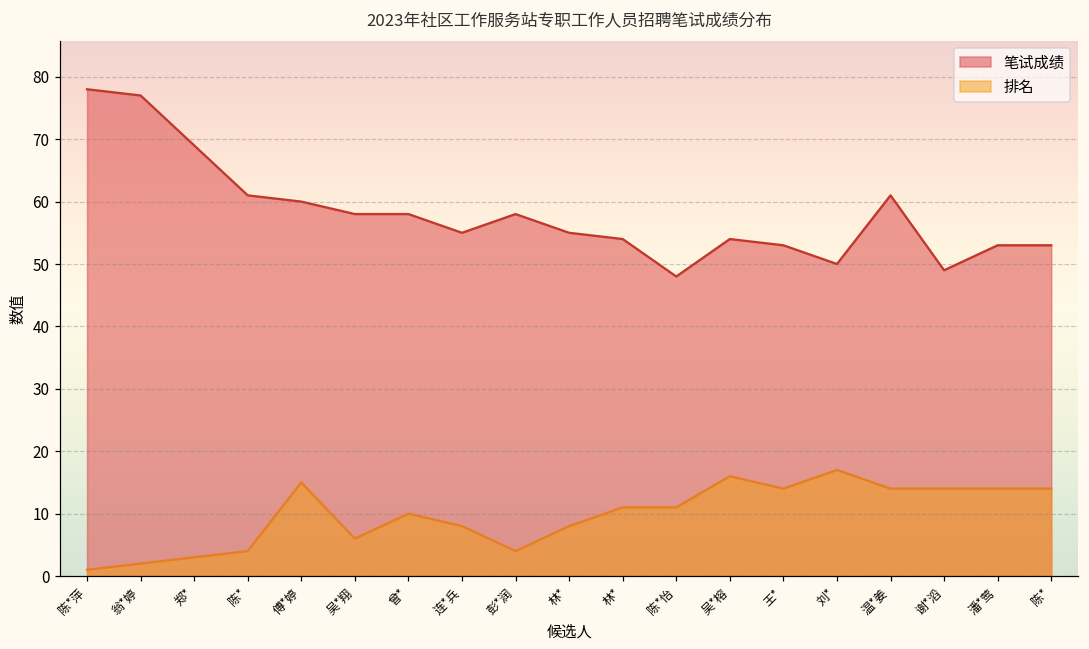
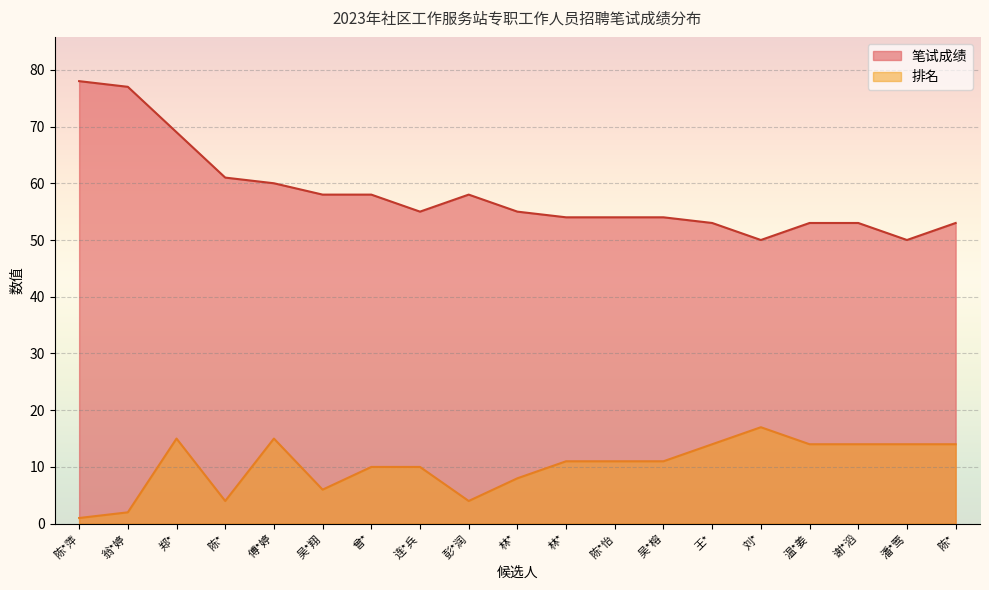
排名, 郑*: 3 -> 15
排名, 连*兵: 8 -> 10
笔试成绩, 陈*怡: 48 -> 54
排名, 吴*榕: 16 -> 11
笔试成绩, 温*姜: 61 -> 53
笔试成绩, 谢*滔: 49 -> 53
笔试成绩, 潘*莺: 53 -> 50
